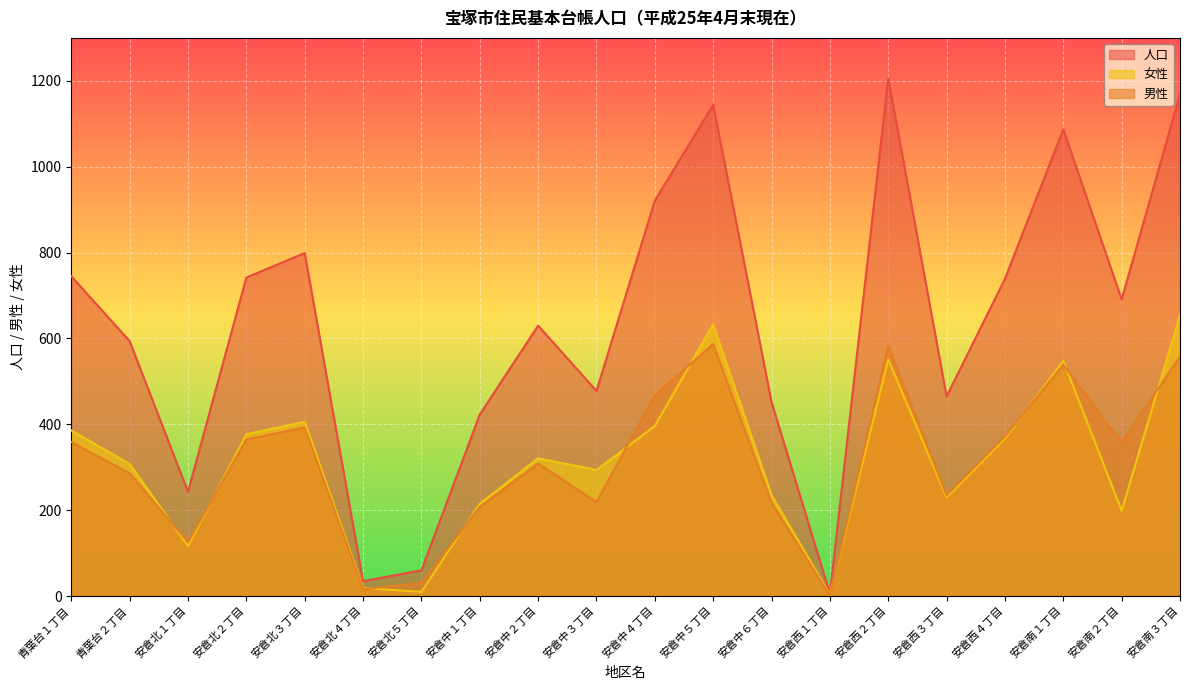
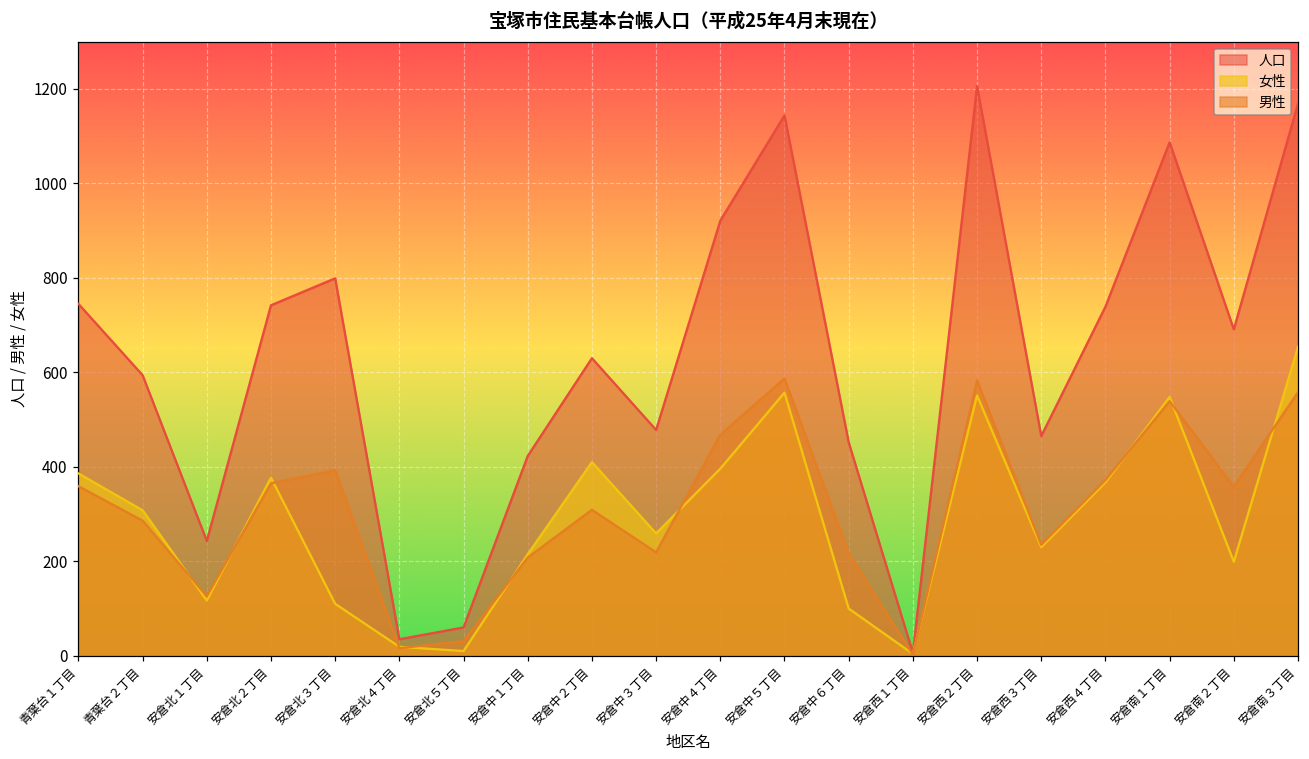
女性, 安倉北３丁目: 410 -> 110
女性, 安倉中２丁目: 320 -> 410
女性, 安倉中３丁目: 290 -> 260
女性, 安倉中５丁目: 630 -> 560
女性, 安倉中６丁目: 240 -> 100
